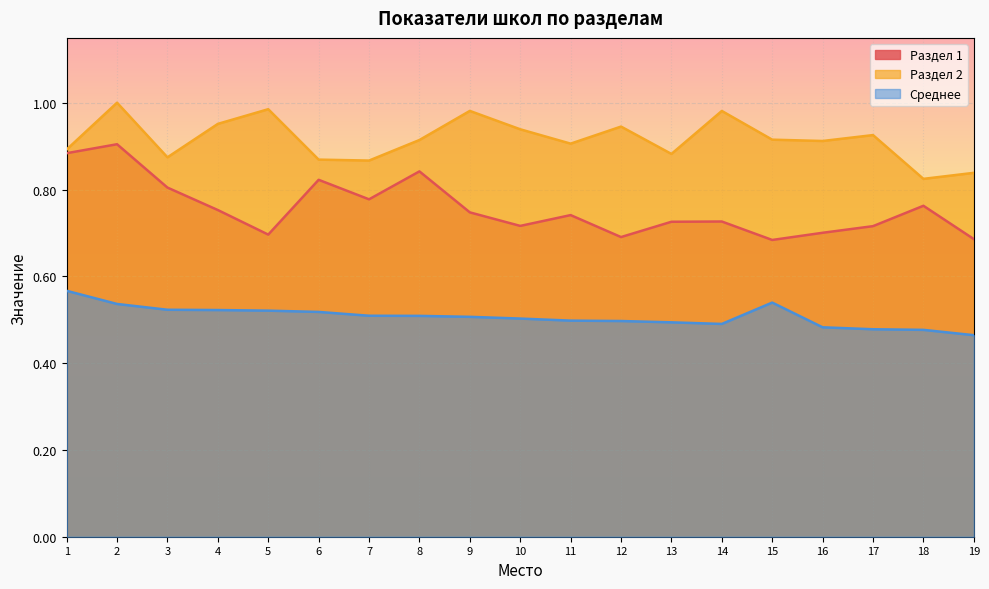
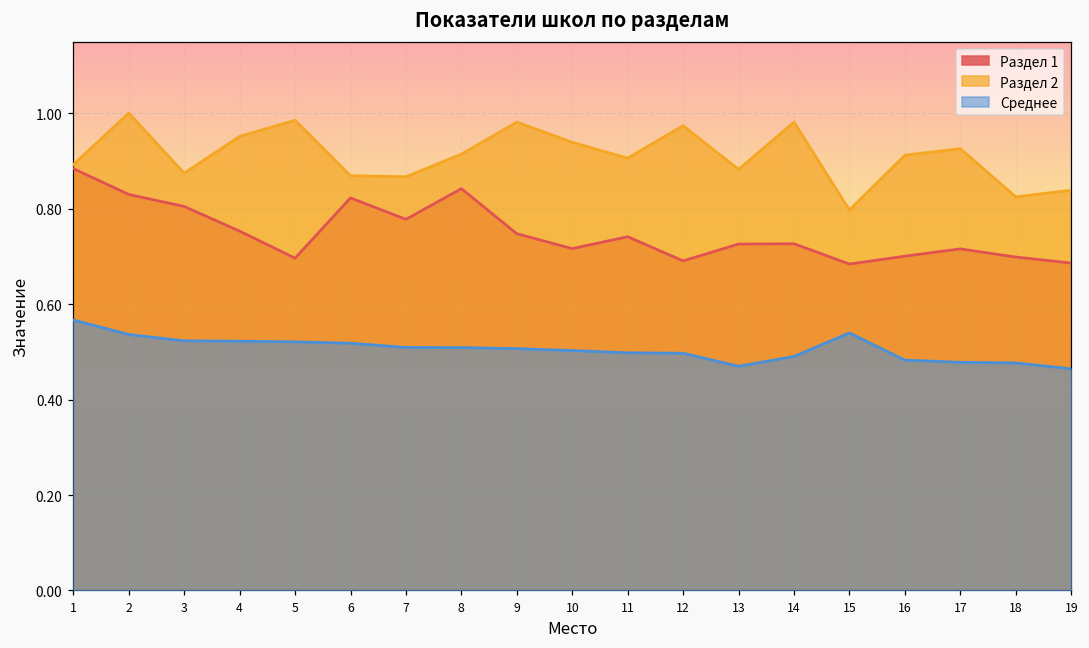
Раздел 1, 2: 0.90 -> 0.83
Раздел 2, 12: 0.95 -> 0.97
Среднее, 13: 0.49 -> 0.47
Раздел 2, 15: 0.92 -> 0.80
Раздел 1, 18: 0.76 -> 0.70
